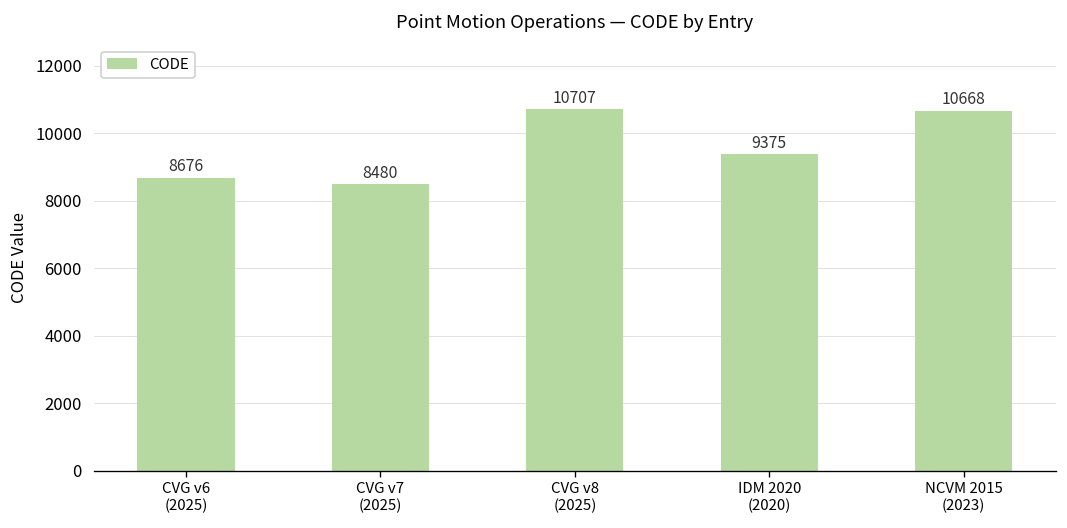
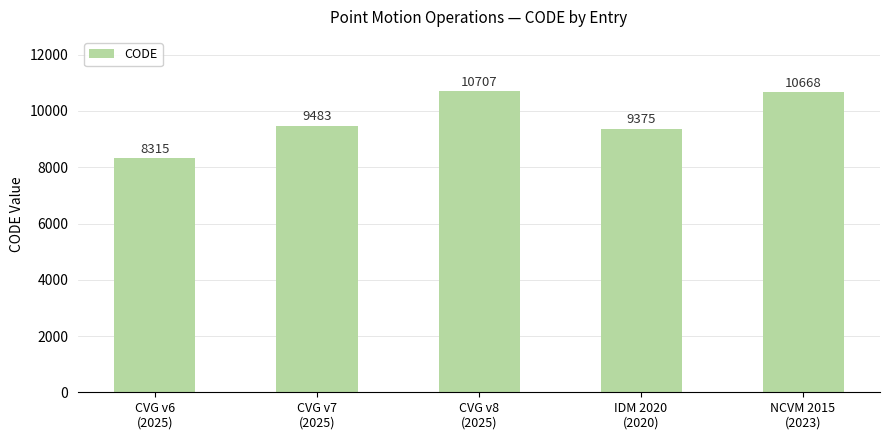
CVG v6 (2025): 8676 -> 8315
CVG v7 (2025): 8480 -> 9483
